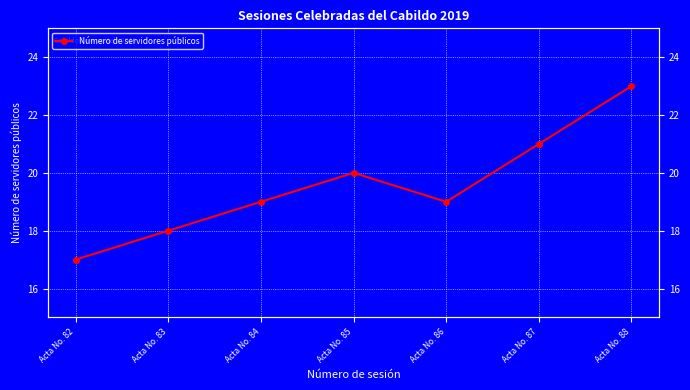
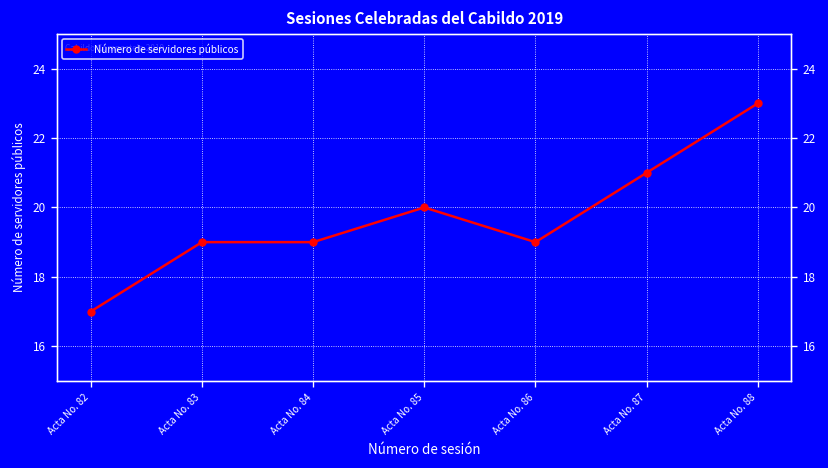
Acta No. 83: 18 -> 19
